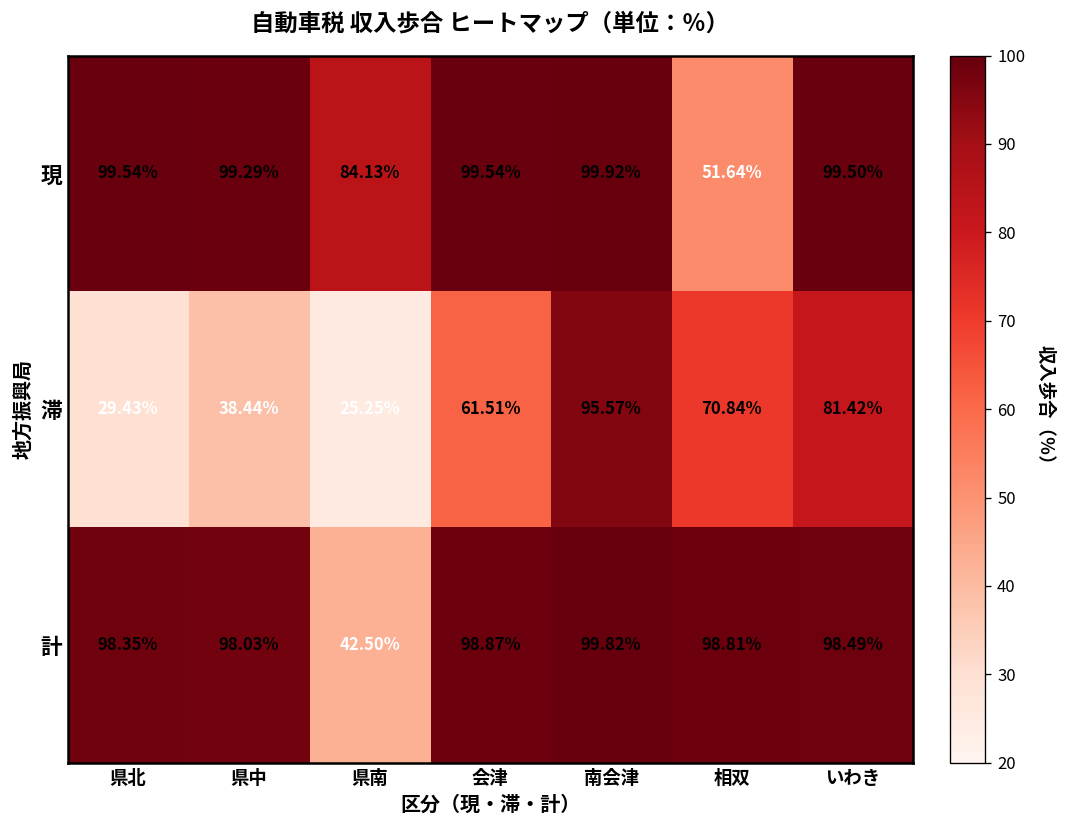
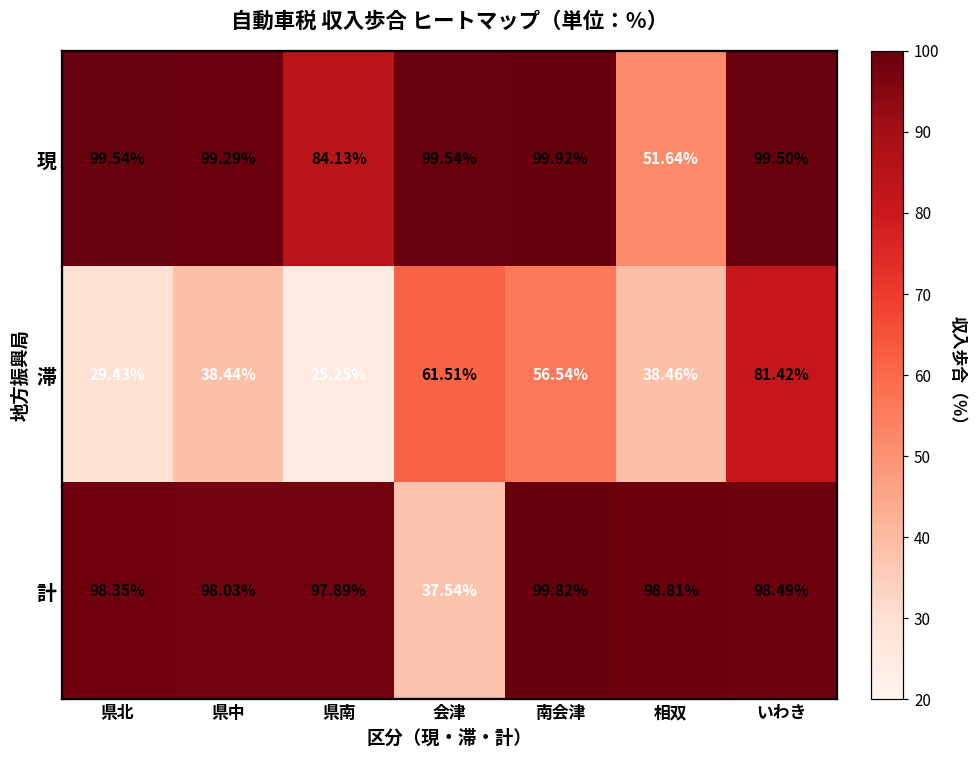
滞, 南会津: 95.57% -> 56.54%
滞, 相双: 70.84% -> 38.46%
計, 県南: 42.50% -> 97.89%
計, 会津: 98.87% -> 37.54%
